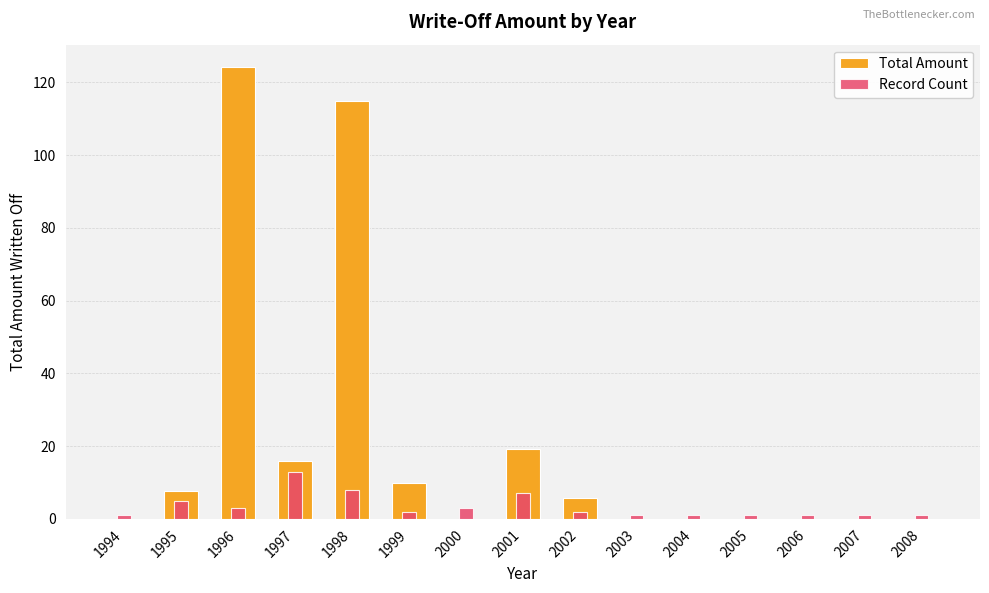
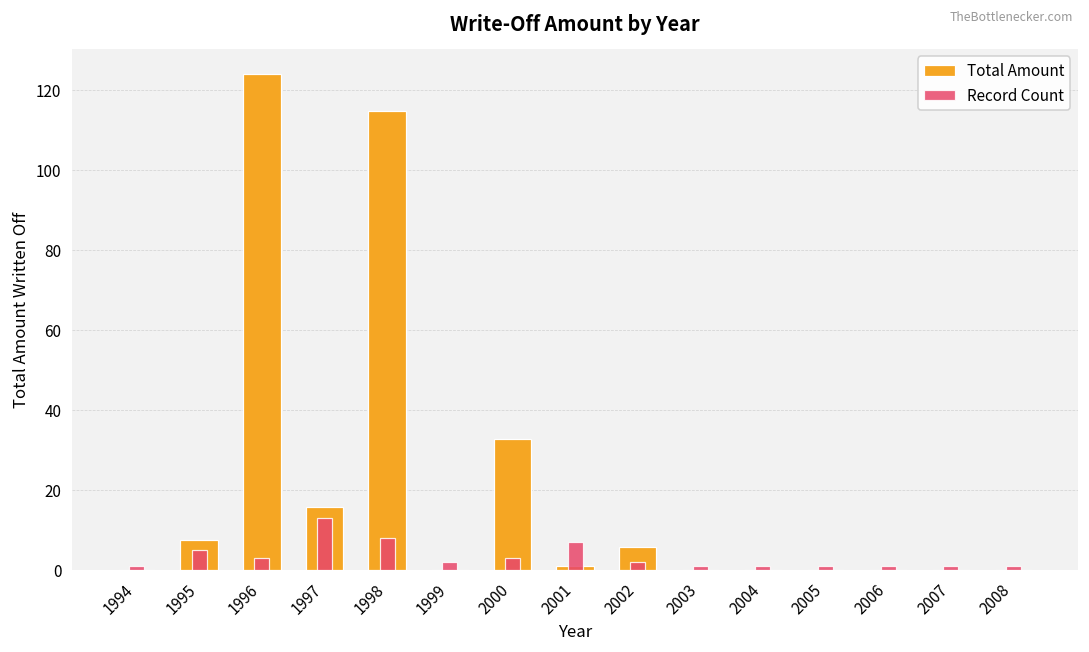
Total Amount, 1999: 10 -> 0
Total Amount, 2000: 0 -> 33
Total Amount, 2001: 19 -> 1
